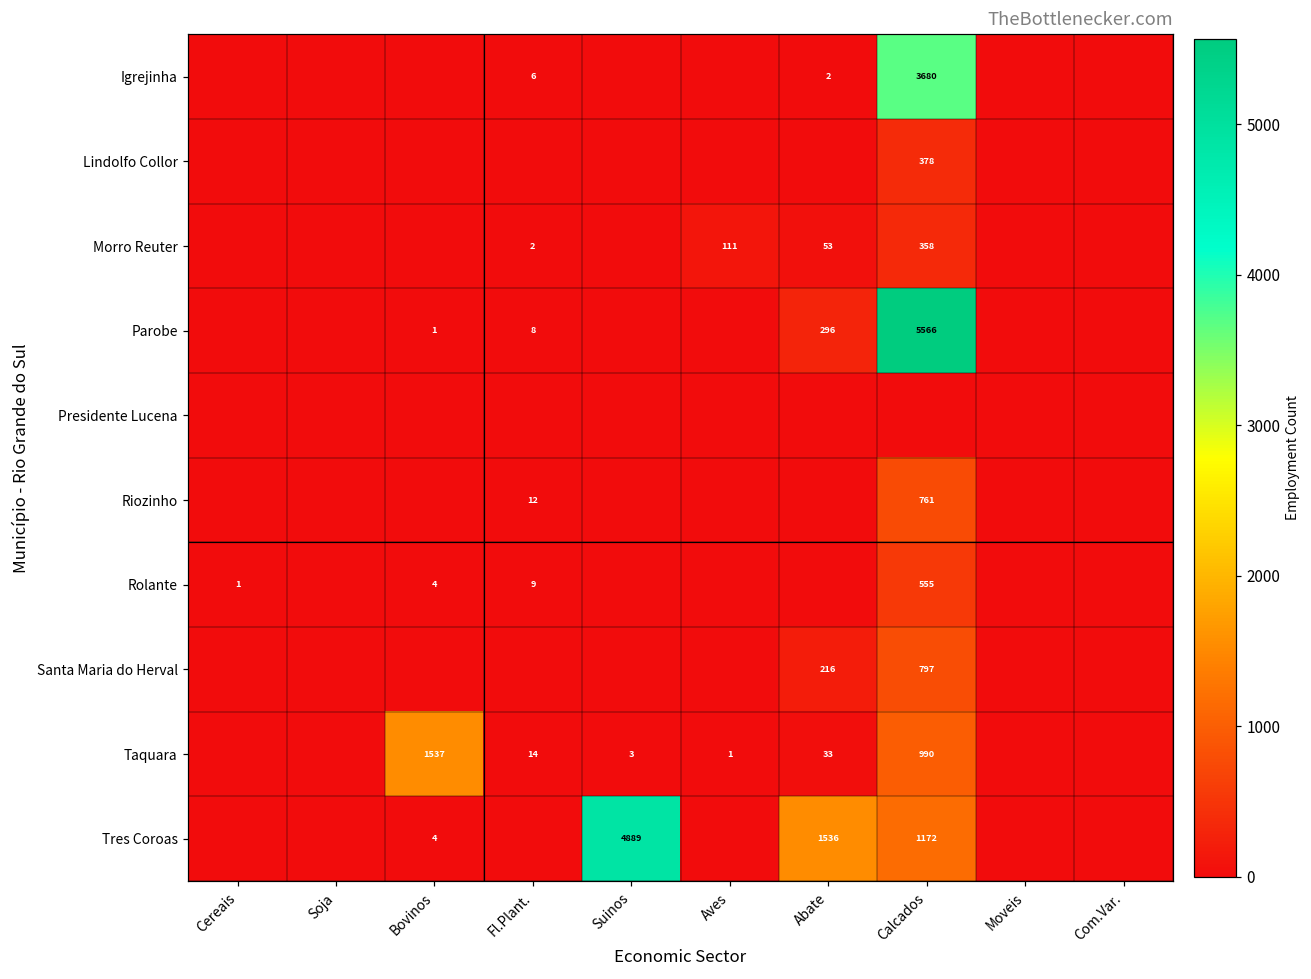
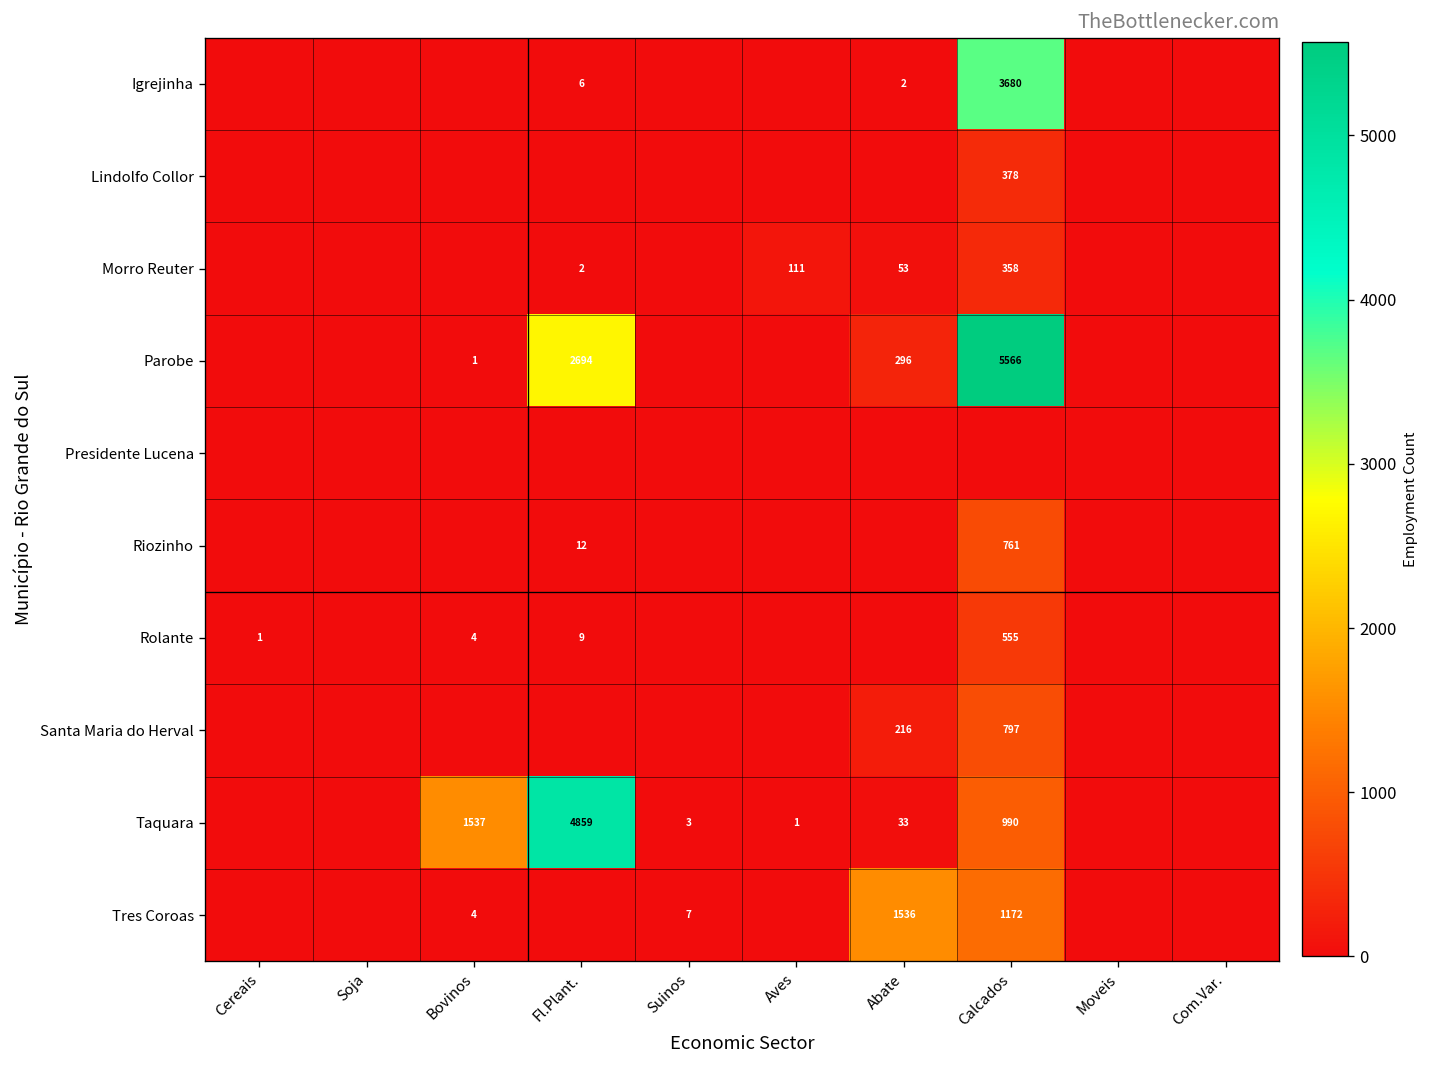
Parobe, Fl.Plant.: 8 -> 2694
Taquara, Fl.Plant.: 14 -> 4859
Tres Coroas, Suinos: 4889 -> 7
